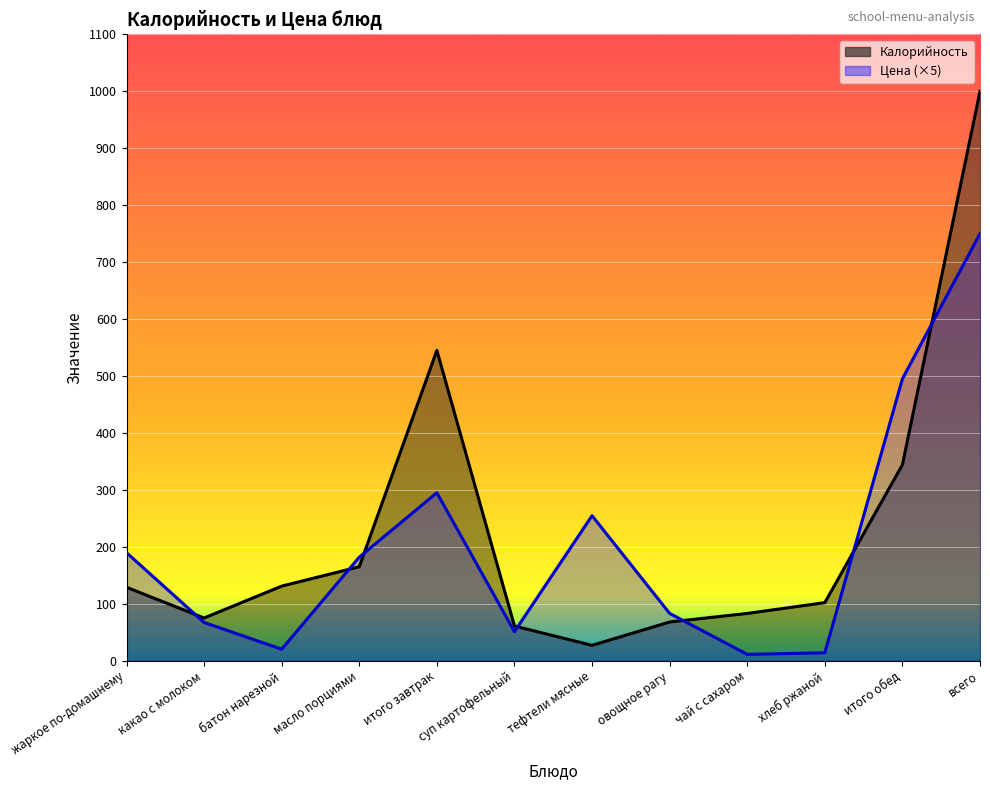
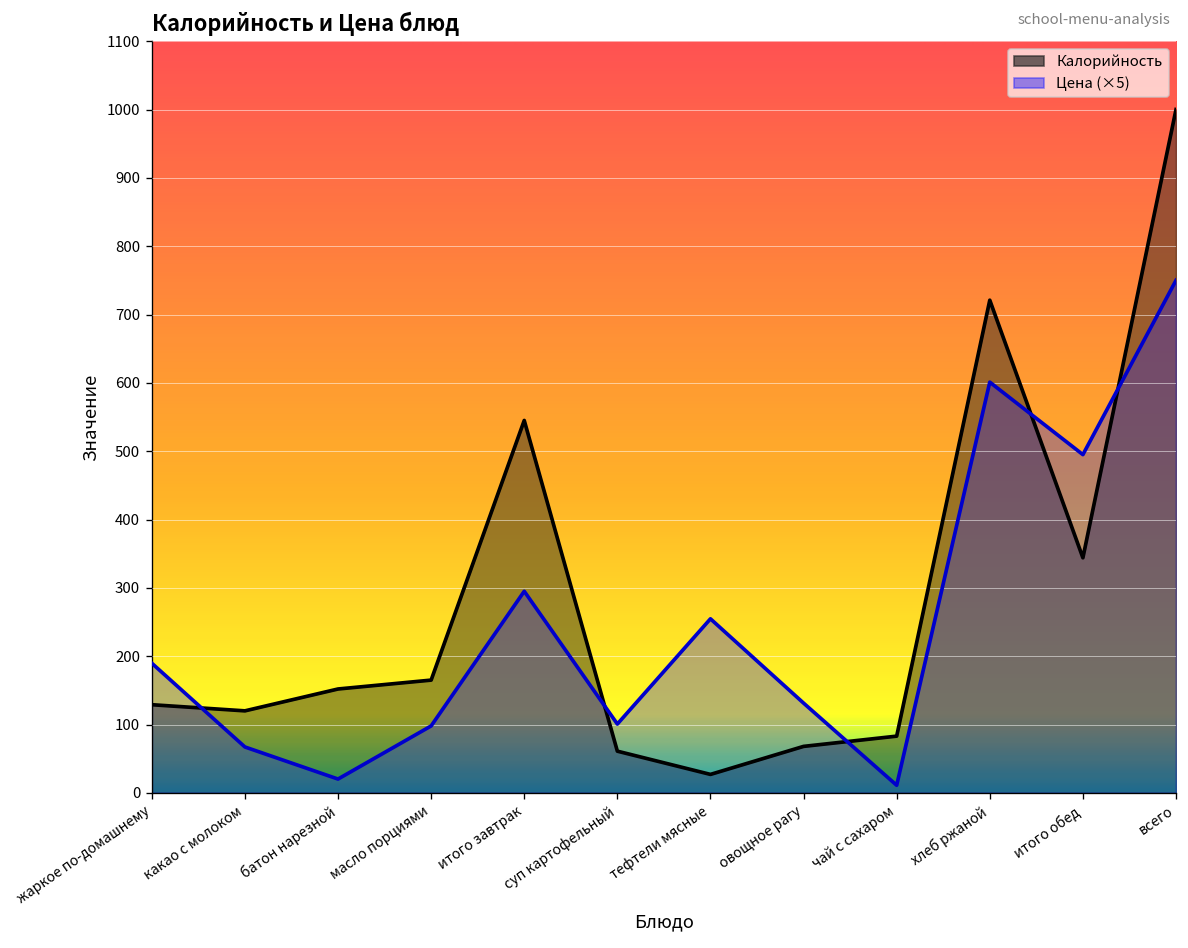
Калорийность, какао с молоком: 80 -> 120
Калорийность, батон нарезной: 130 -> 150
Цена (×5), масло порциями: 180 -> 100
Цена (×5), суп картофельный: 50 -> 100
Цена (×5), овощное рагу: 80 -> 130
Калорийность, хлеб ржаной: 100 -> 720
Цена (×5), хлеб ржаной: 10 -> 600
